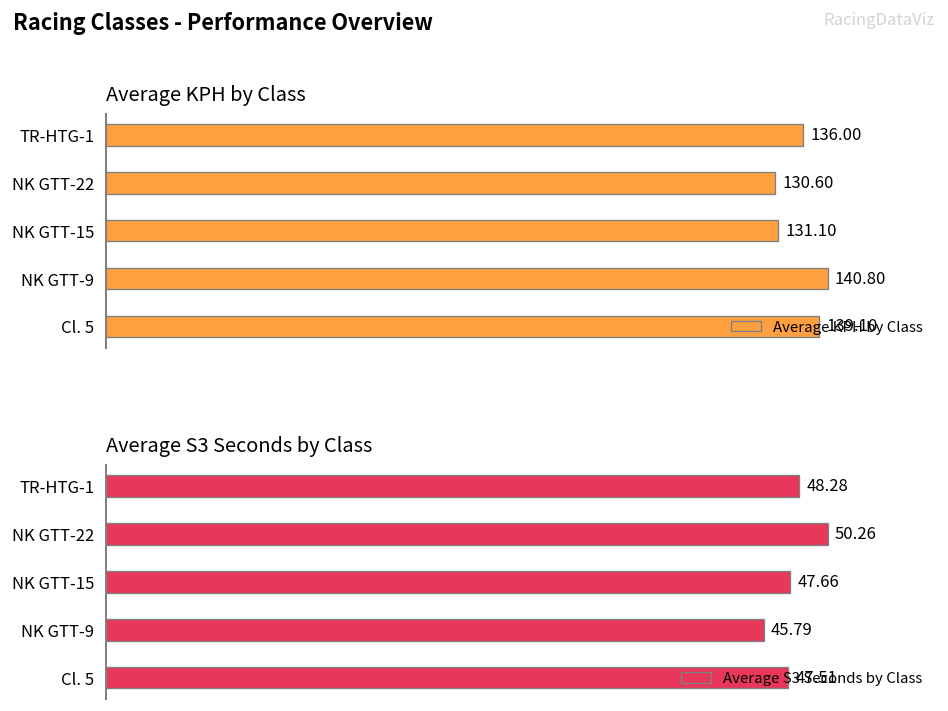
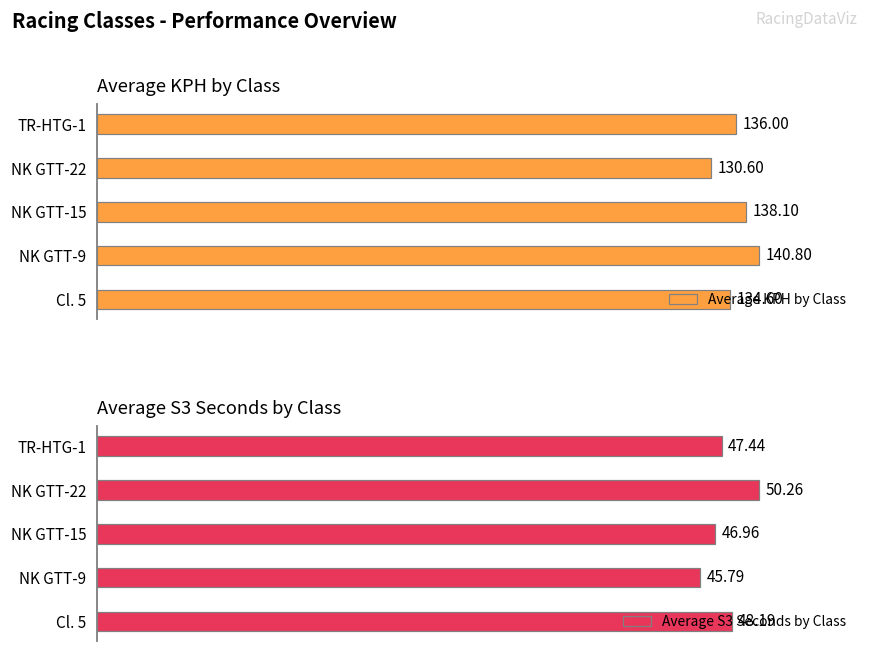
Average KPH by Class, NK GTT-15: 131.10 -> 138.10
Average KPH by Class, Cl. 5: 139.10 -> 134.60
Average S3 Seconds by Class, TR-HTG-1: 48.28 -> 47.44
Average S3 Seconds by Class, NK GTT-15: 47.66 -> 46.96
Average S3 Seconds by Class, Cl. 5: 47.51 -> 48.19
